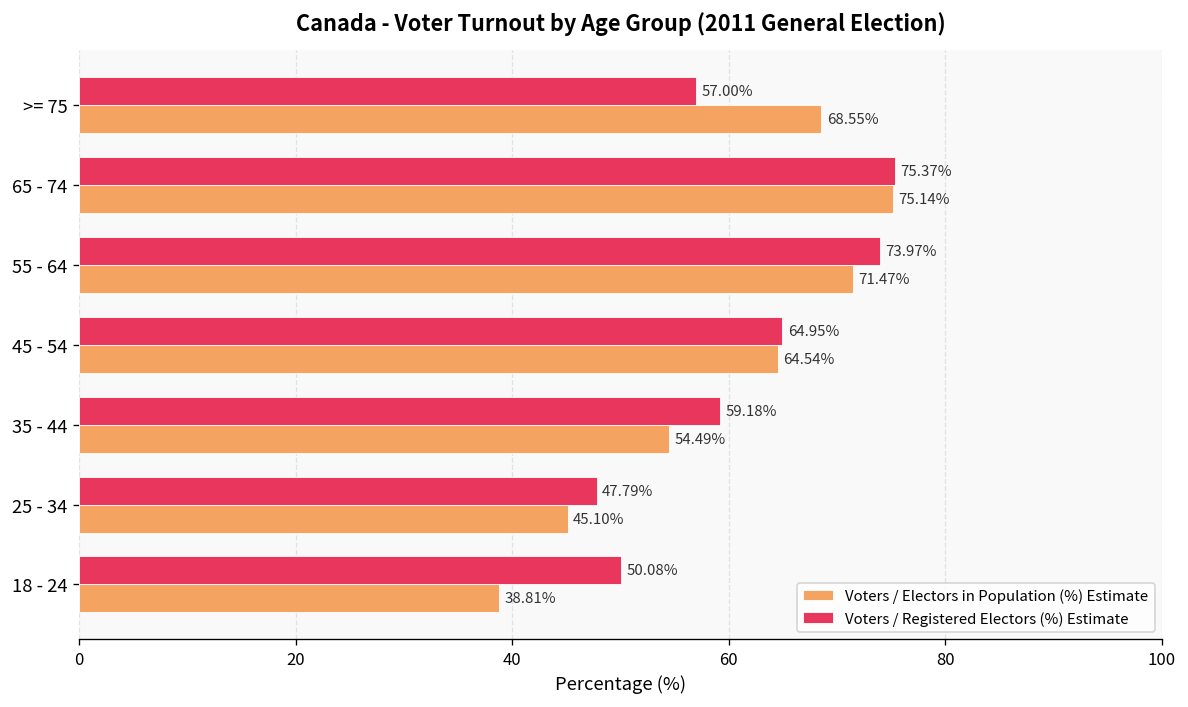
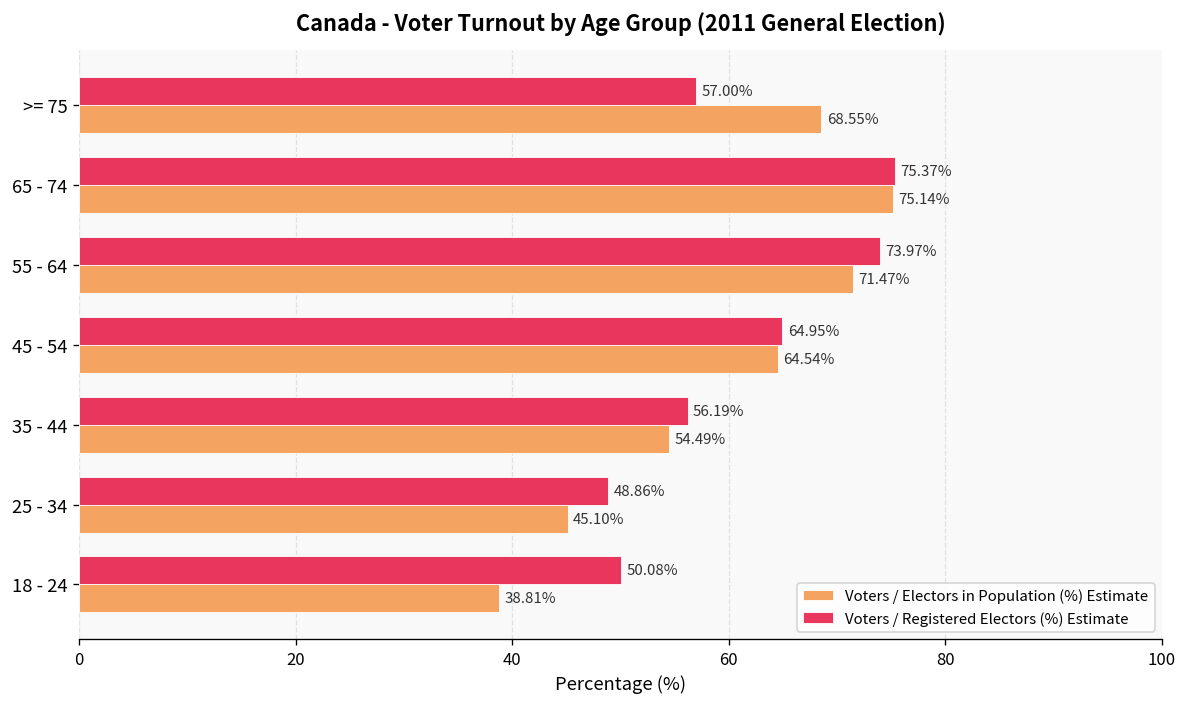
Voters / Registered Electors (%) Estimate, 35 - 44: 59.18% -> 56.19%
Voters / Registered Electors (%) Estimate, 25 - 34: 47.79% -> 48.86%
